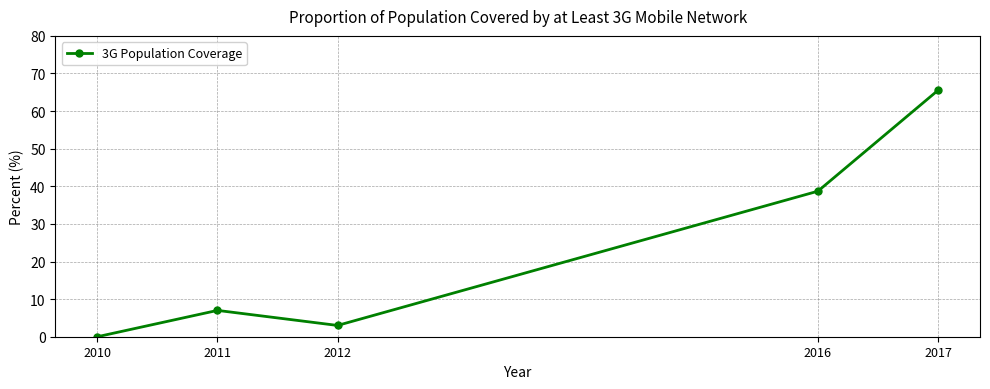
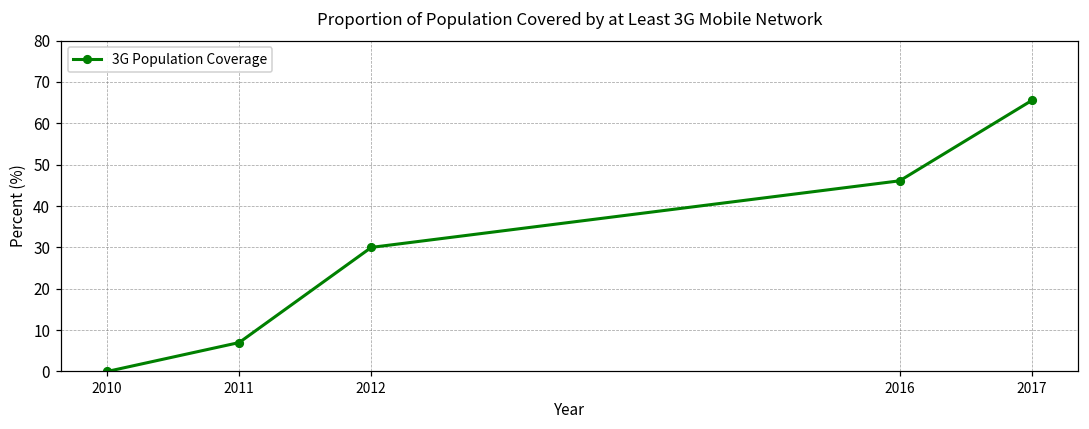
2012: 3 -> 30
2016: 39 -> 46
